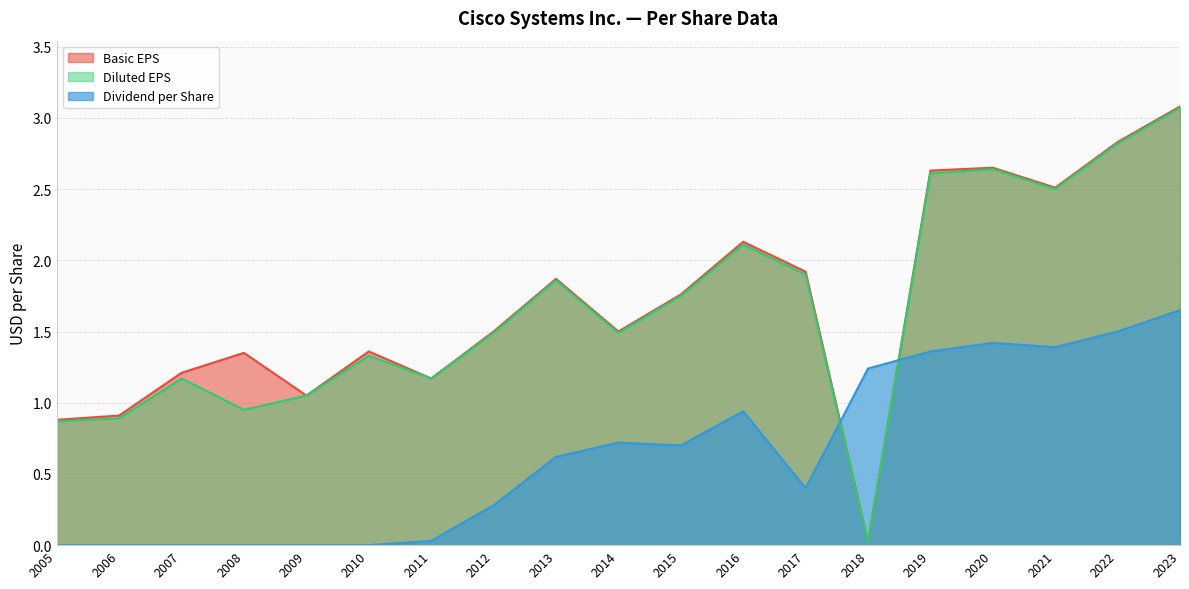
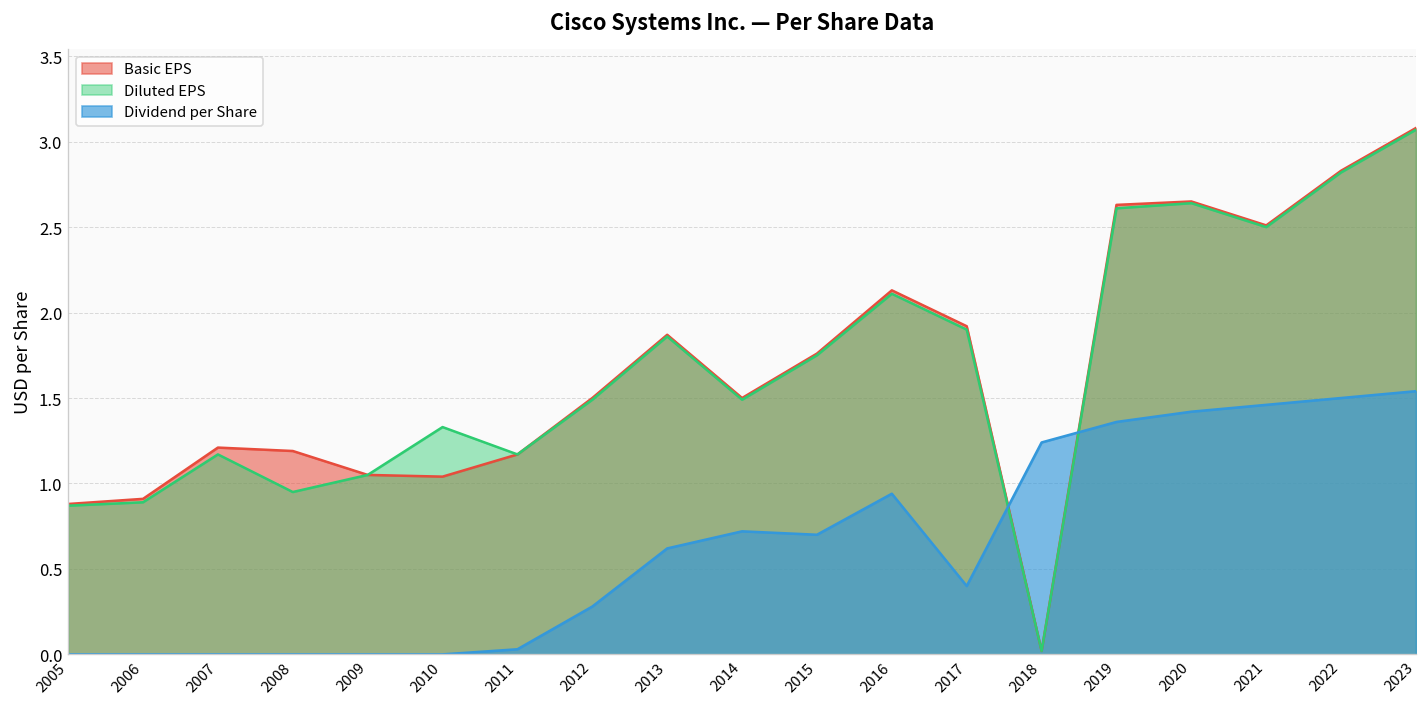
Basic EPS, 2008: 1.35 -> 1.19
Basic EPS, 2010: 1.36 -> 1.04
Dividend per Share, 2021: 1.39 -> 1.46
Dividend per Share, 2023: 1.65 -> 1.54
